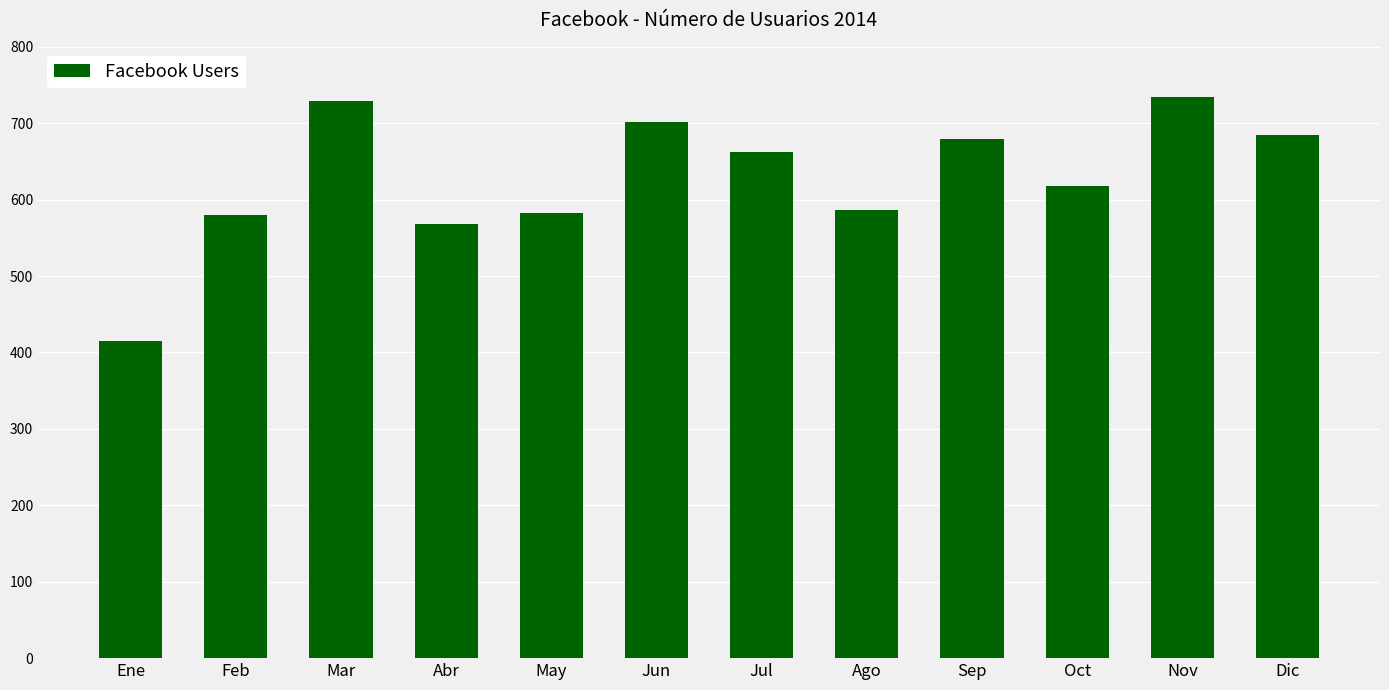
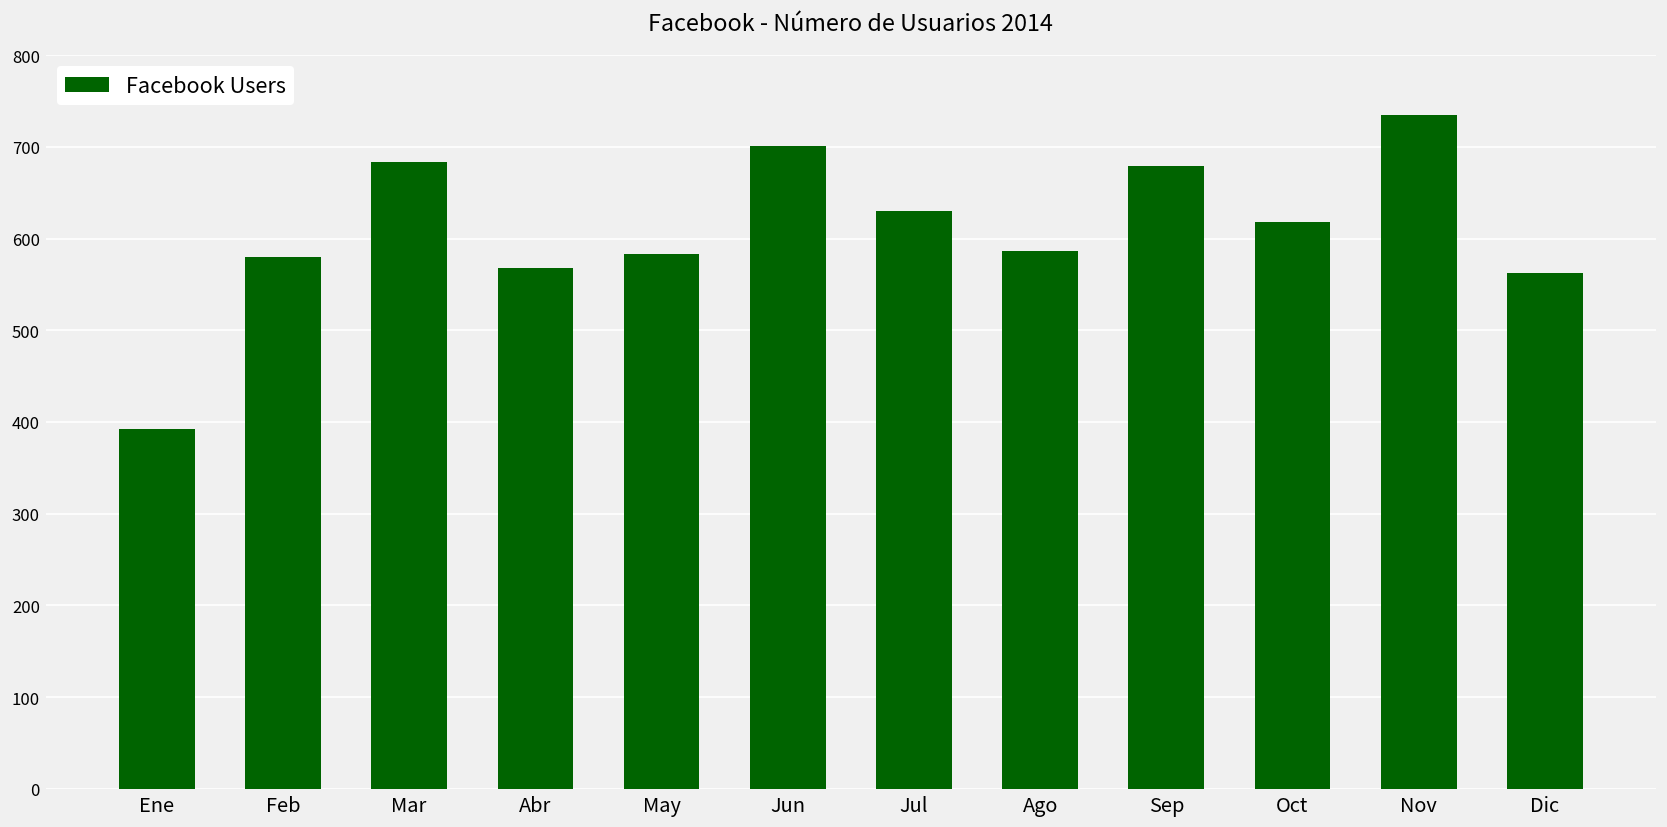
Ene: 420 -> 390
Mar: 730 -> 680
Jul: 660 -> 630
Dic: 690 -> 560
